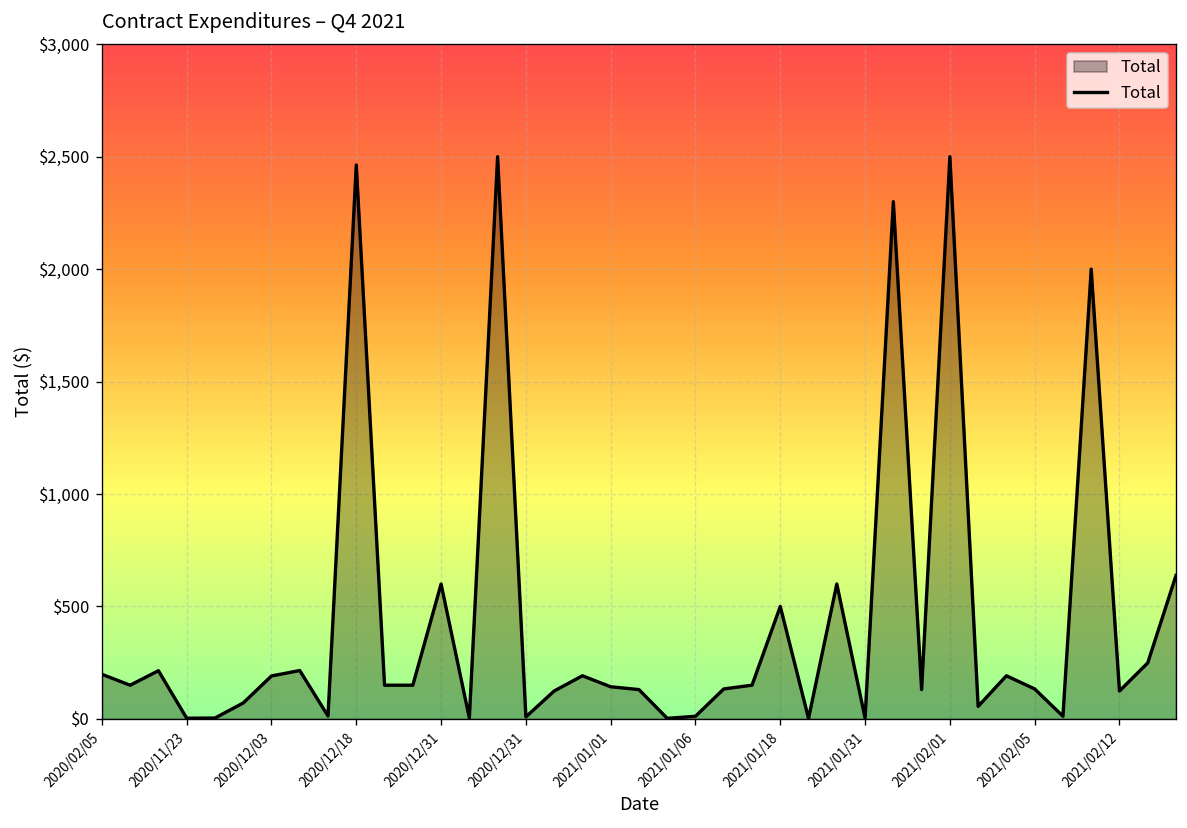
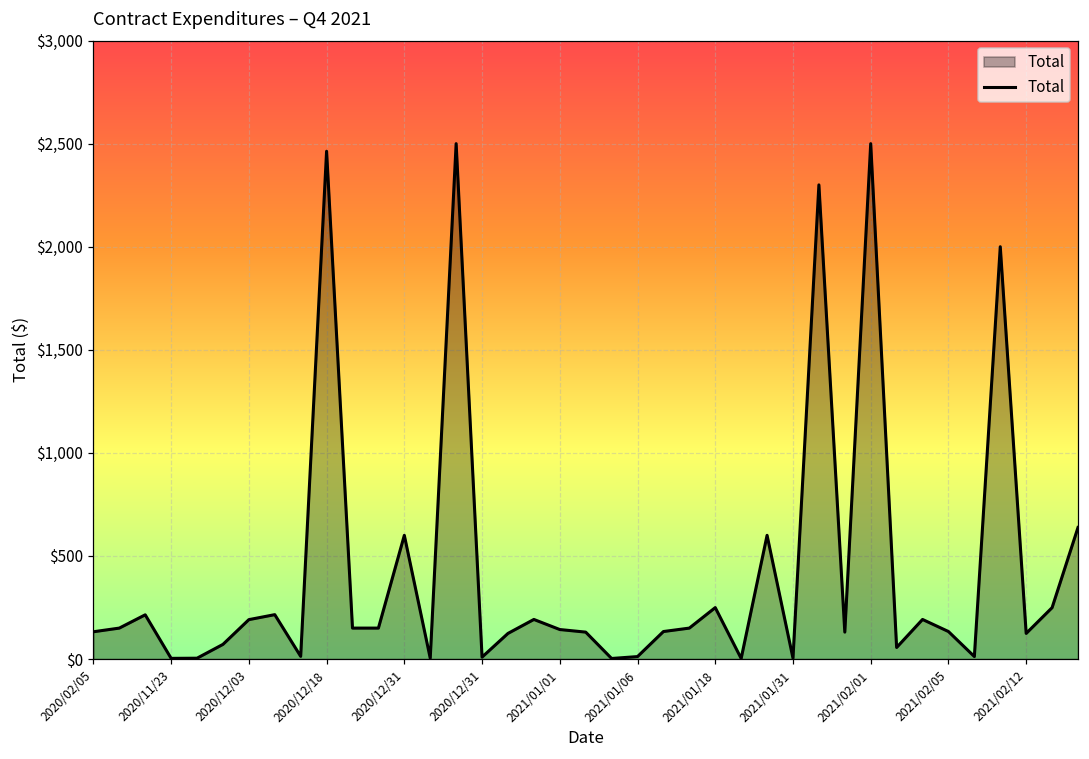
2020/02/05: $200 -> $130
2021/01/18: $500 -> $250
